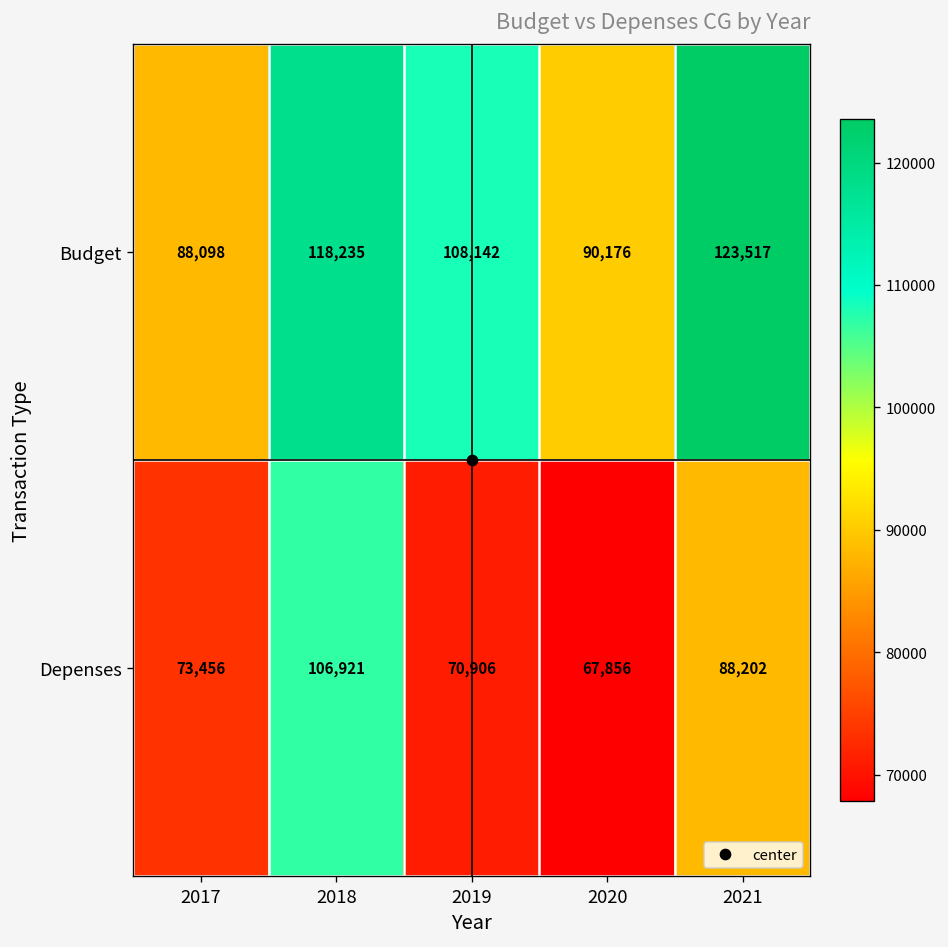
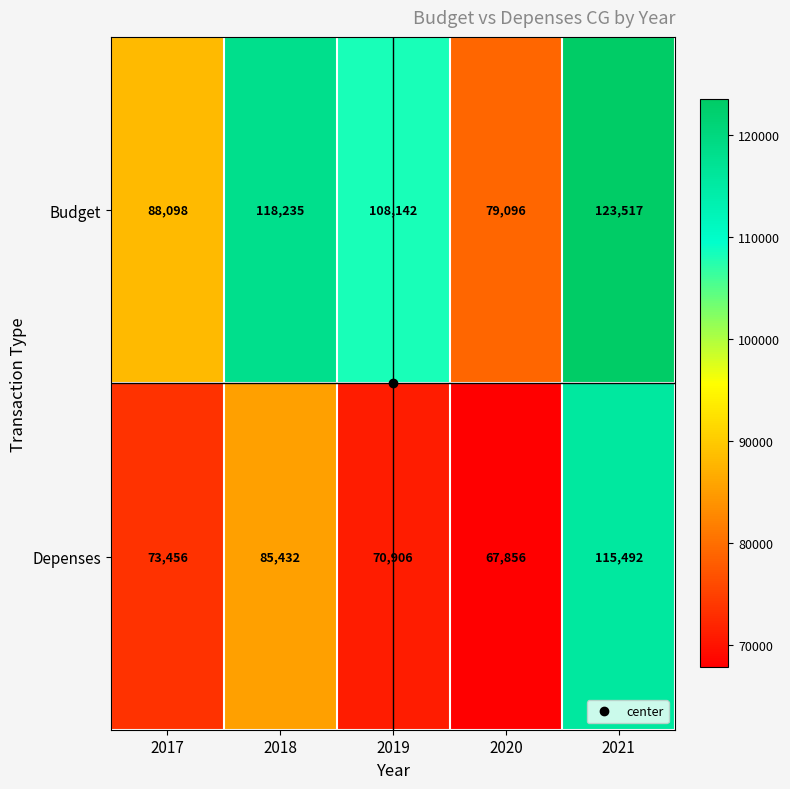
Budget, 2020: 90,176 -> 79,096
Depenses, 2018: 106,921 -> 85,432
Depenses, 2021: 88,202 -> 115,492
